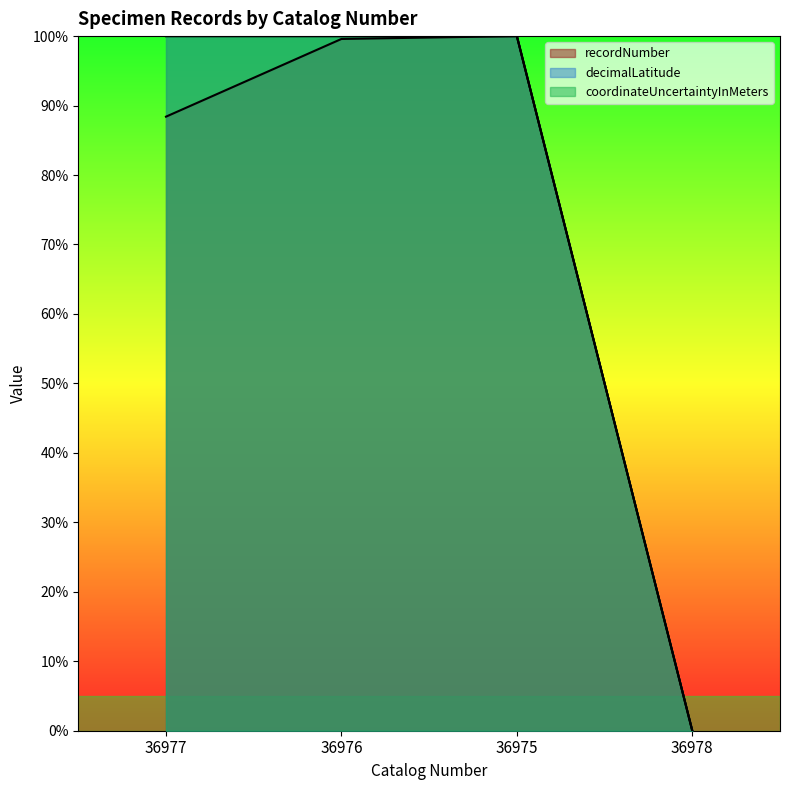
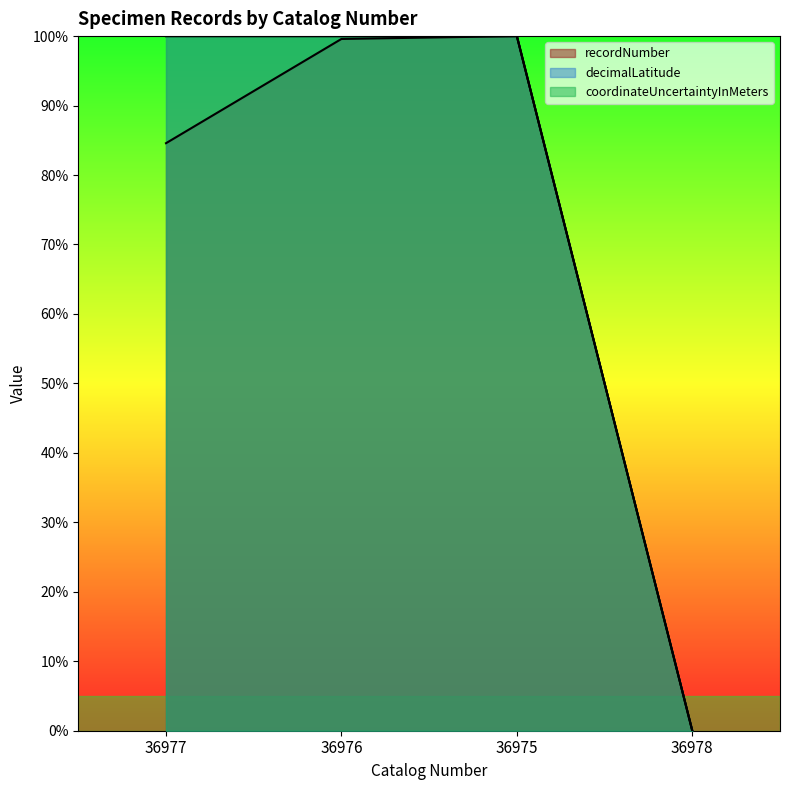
recordNumber, 36977: 88% -> 85%
